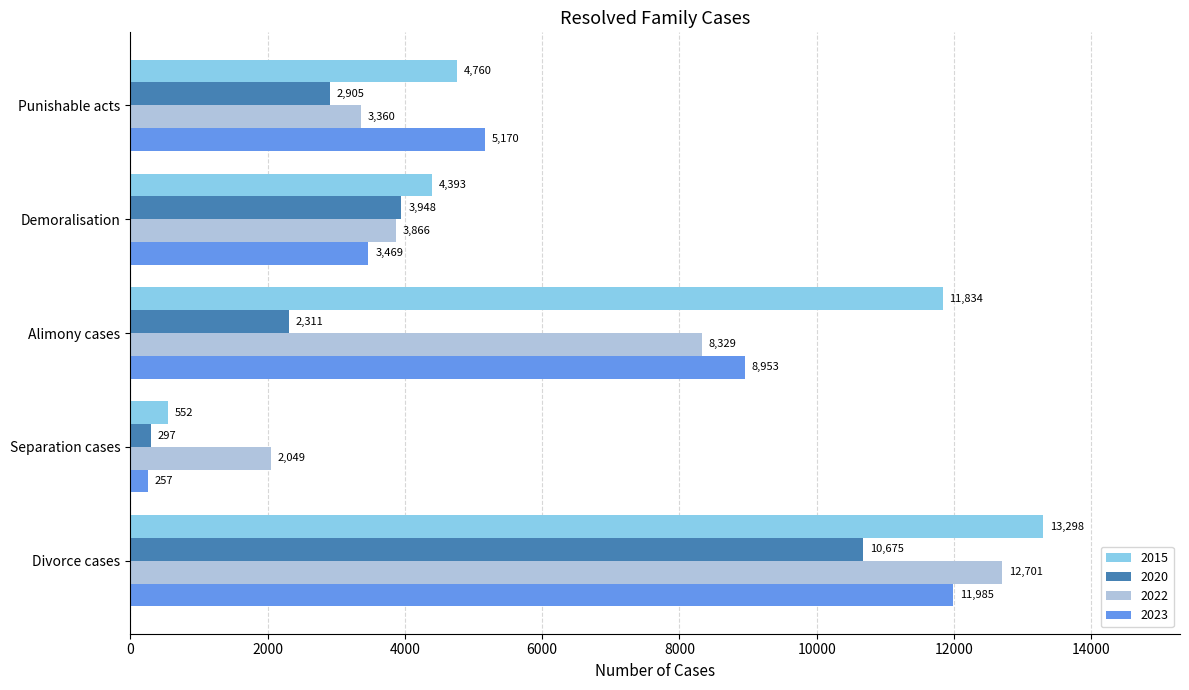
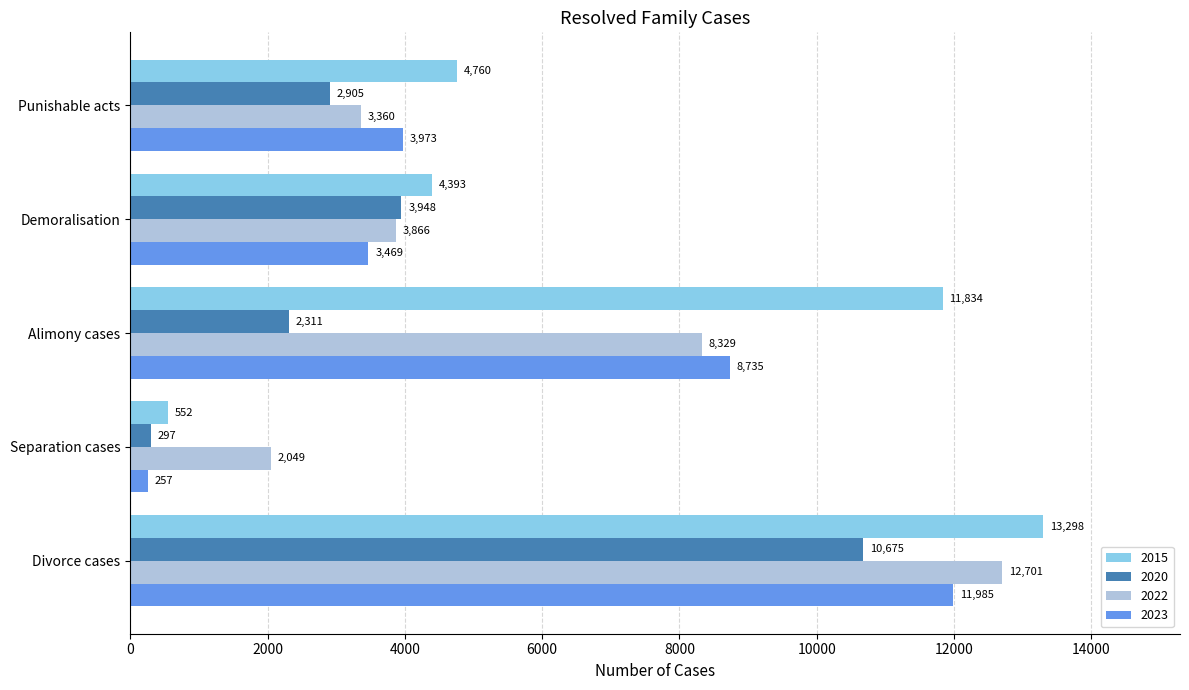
2023, Punishable acts: 5,170 -> 3,973
2023, Alimony cases: 8,953 -> 8,735
